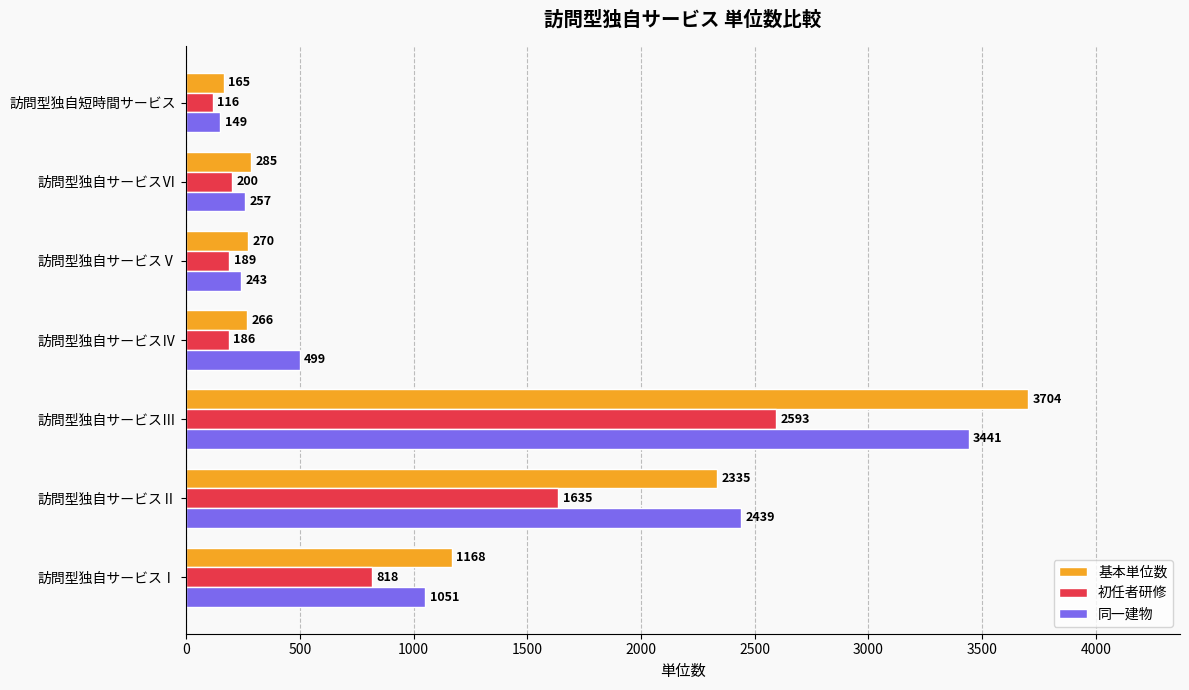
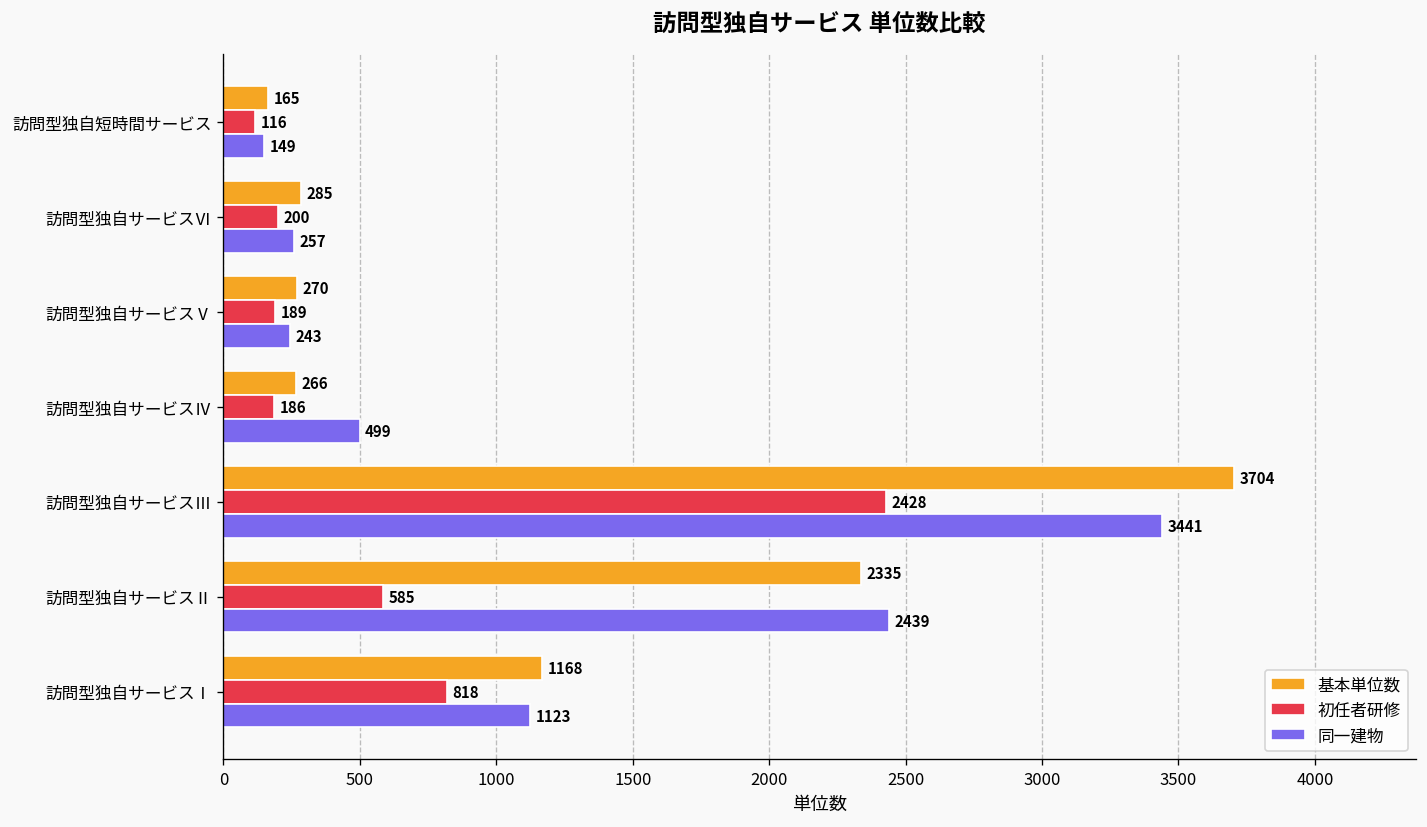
初任者研修, 訪問型独自サービスⅢ: 2593 -> 2428
初任者研修, 訪問型独自サービスⅡ: 1635 -> 585
同一建物, 訪問型独自サービスⅠ: 1051 -> 1123
